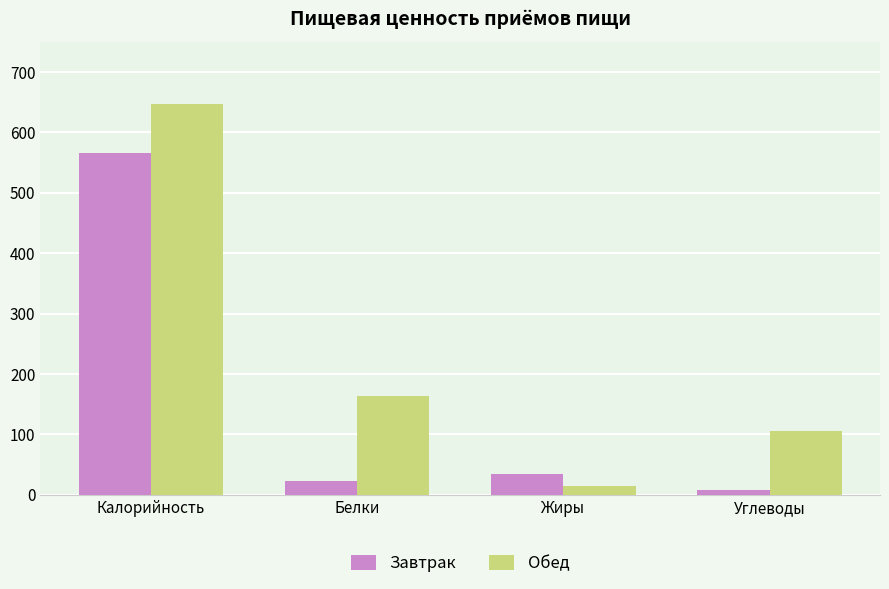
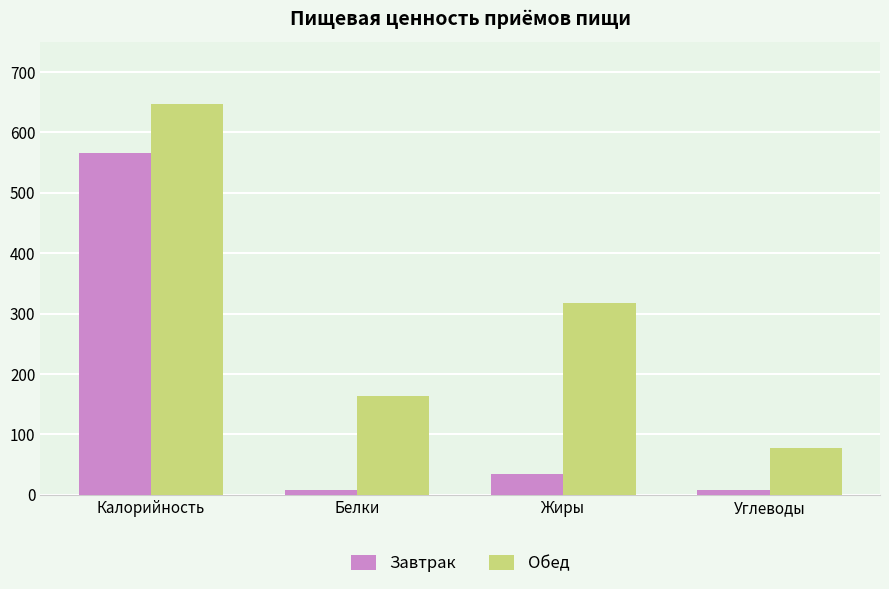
Завтрак, Белки: 20 -> 10
Обед, Жиры: 10 -> 320
Обед, Углеводы: 110 -> 80
